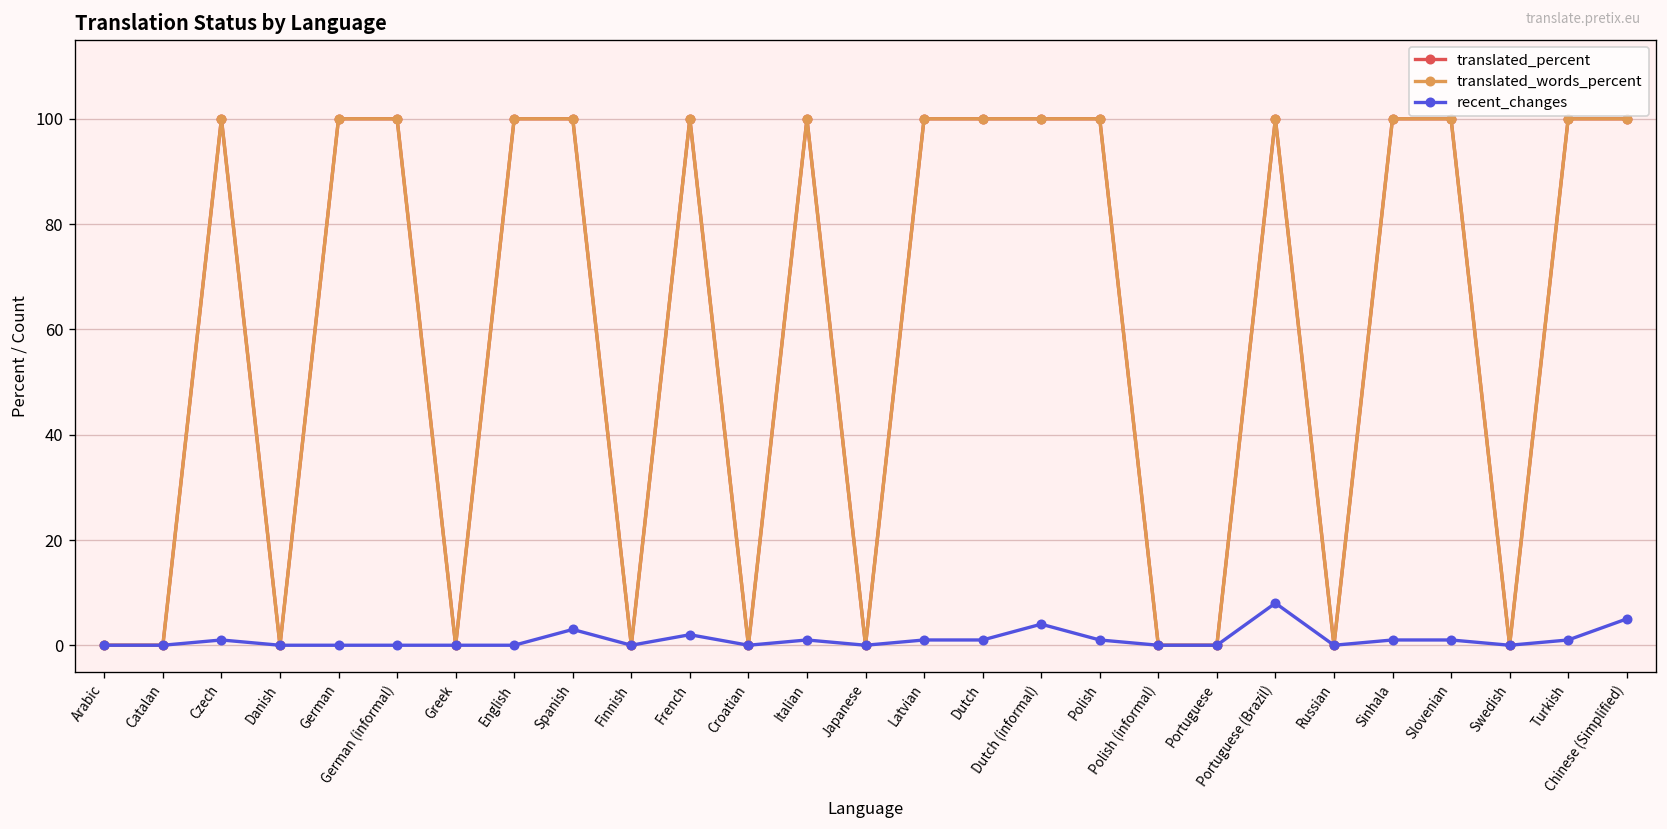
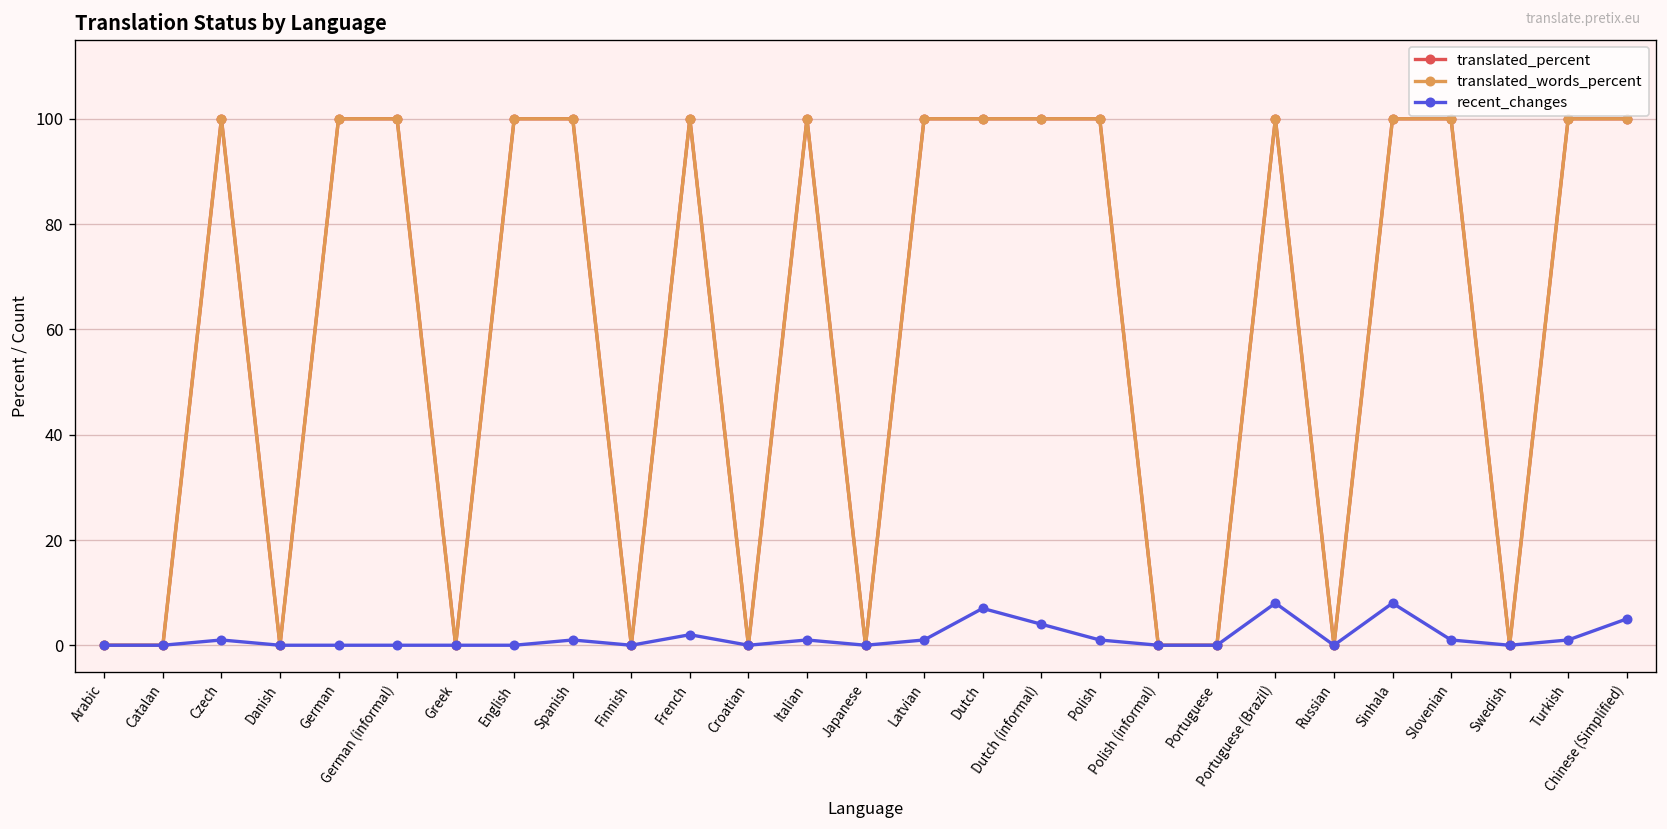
recent_changes, Spanish: 3 -> 1
recent_changes, Dutch: 1 -> 7
recent_changes, Sinhala: 1 -> 8
